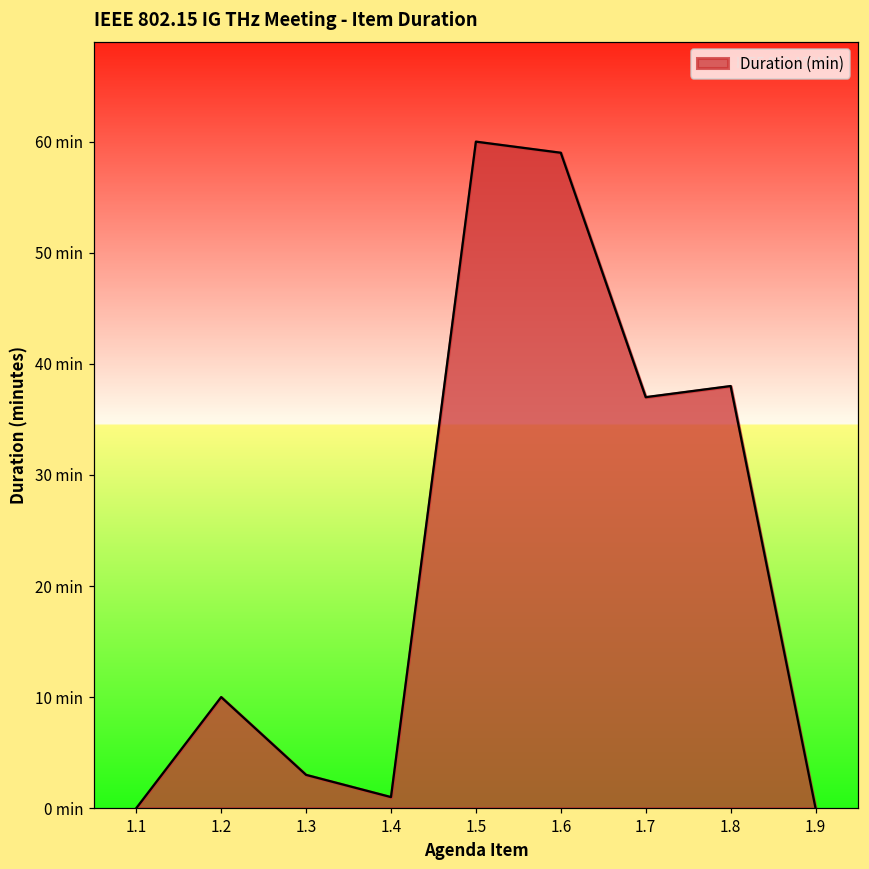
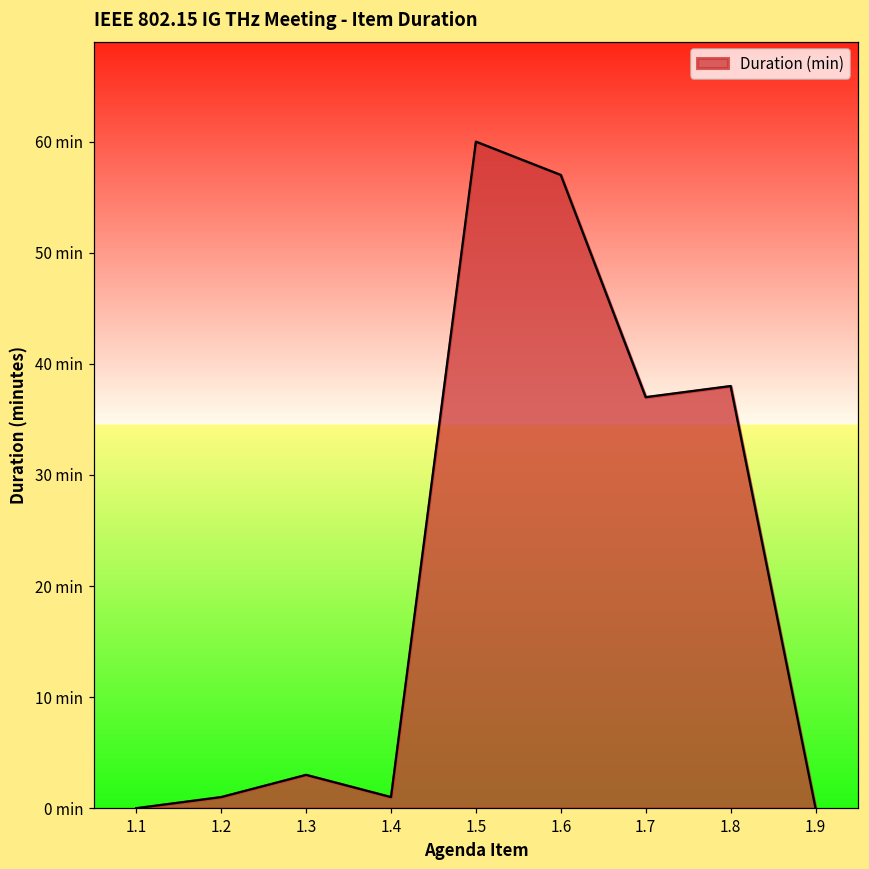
1.2: 10 min -> 1 min
1.6: 59 min -> 57 min
